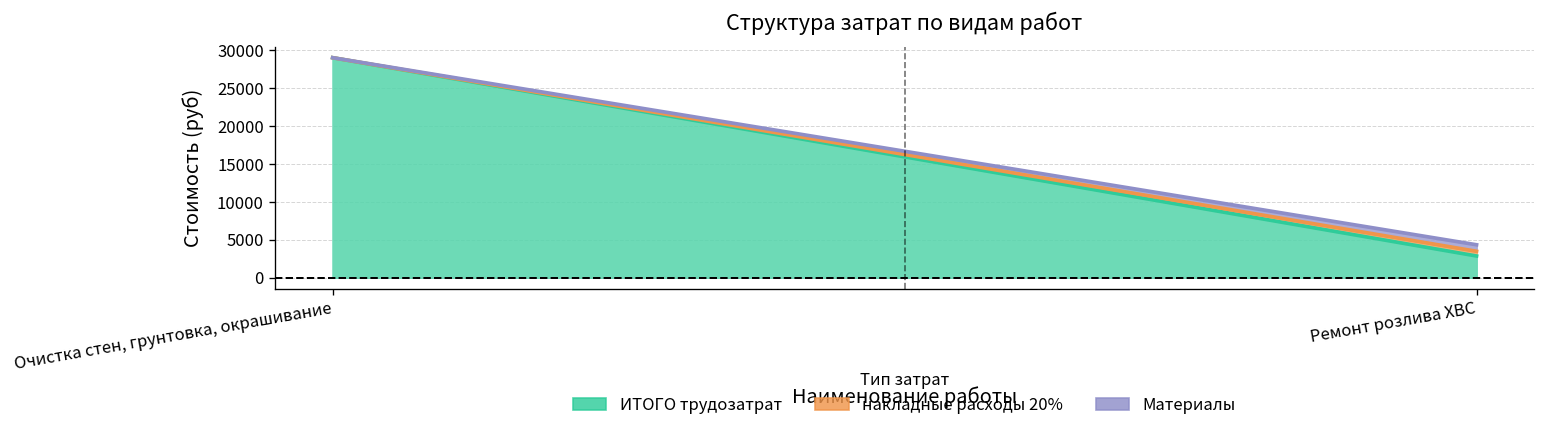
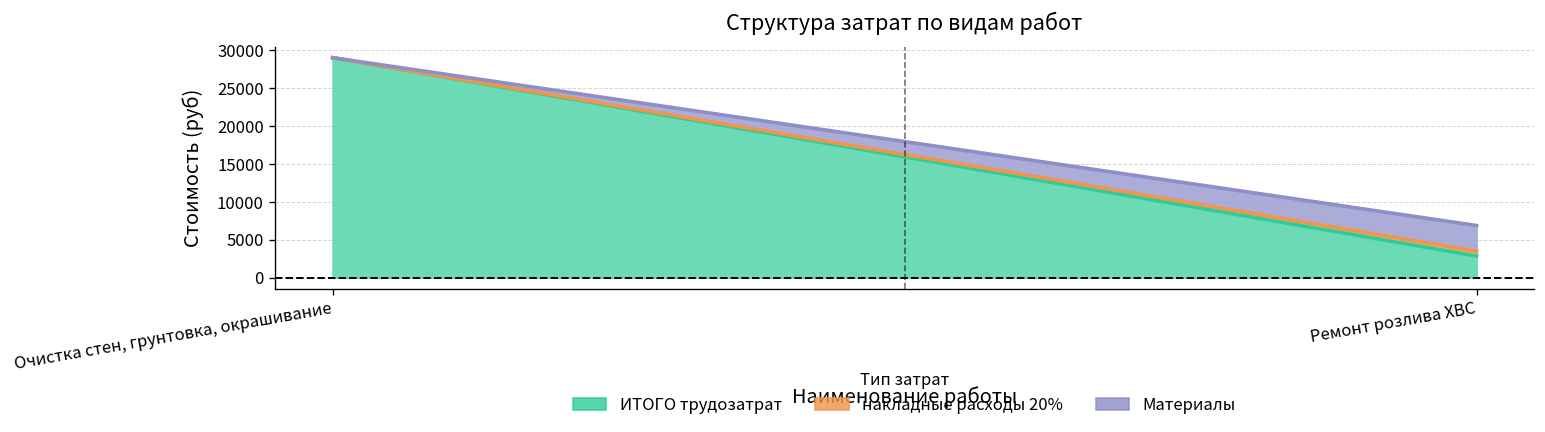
Материалы, Ремонт розлива ХВС: 1000 -> 3000
